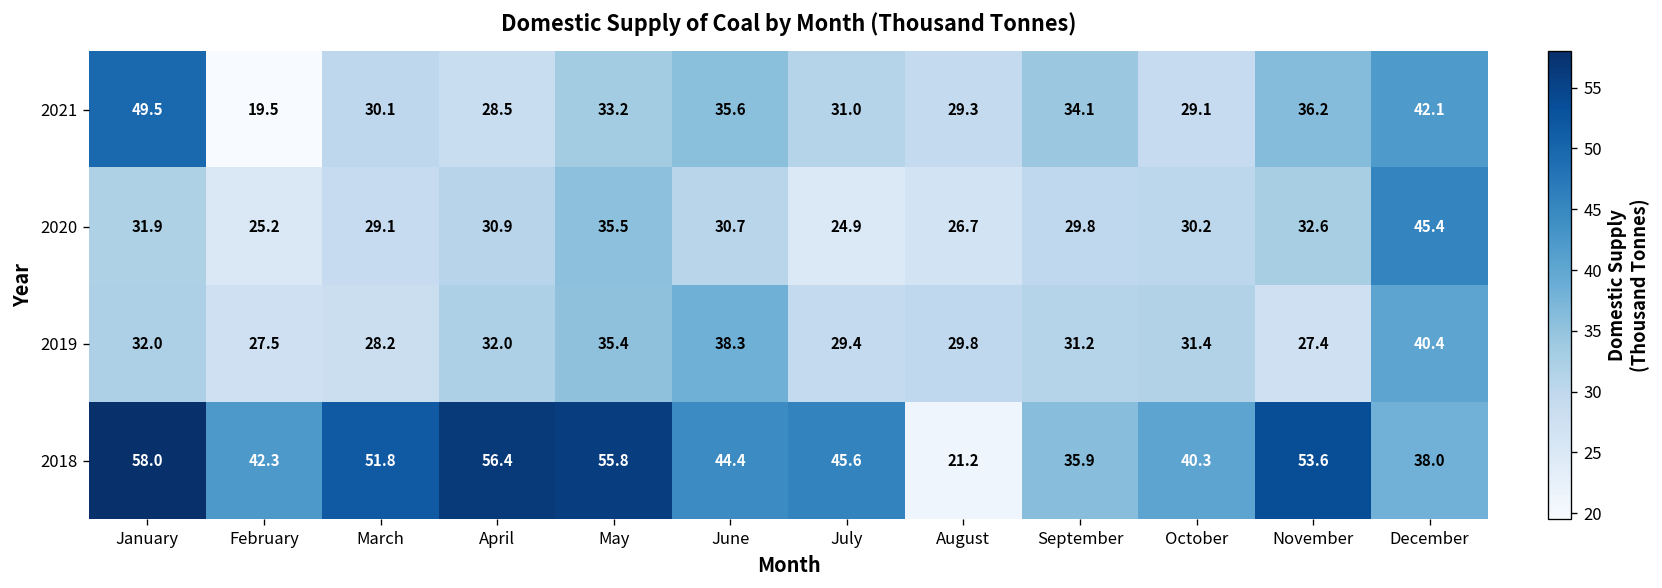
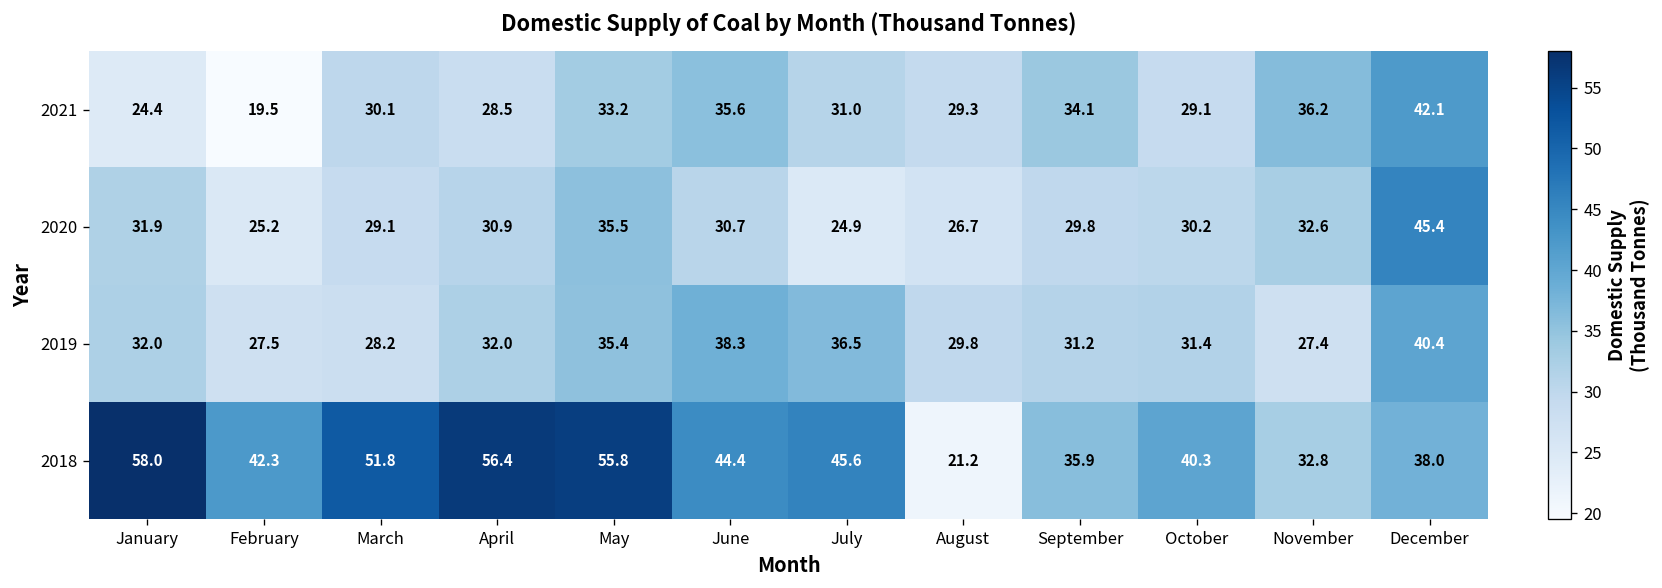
2021, January: 49.5 -> 24.4
2019, July: 29.4 -> 36.5
2018, November: 53.6 -> 32.8
